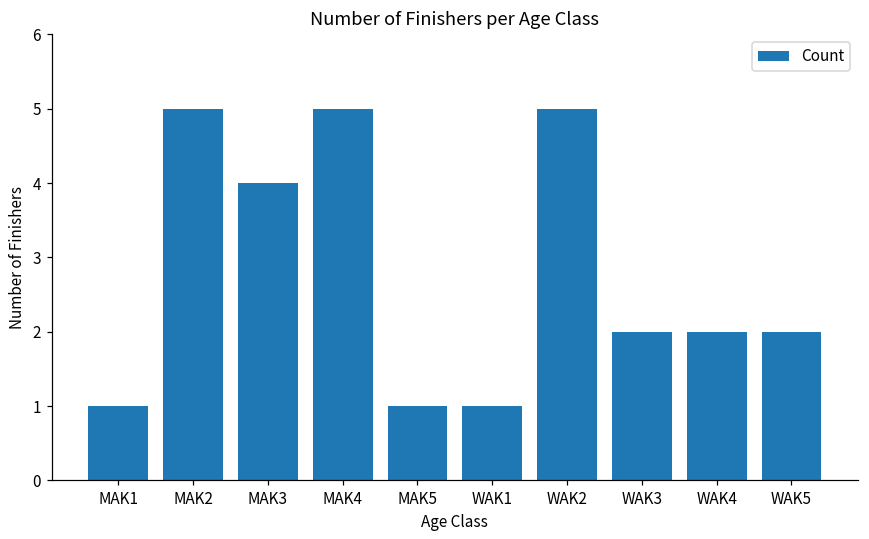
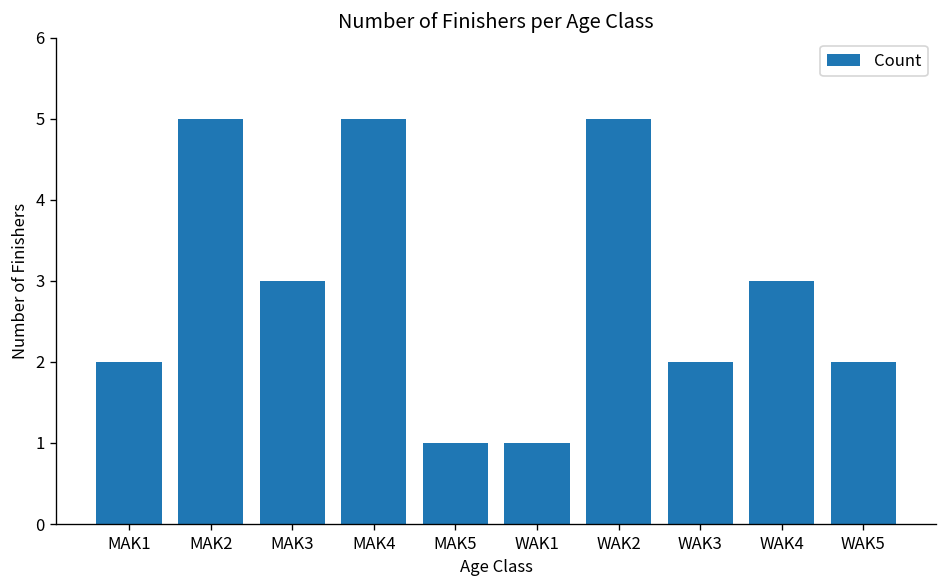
MAK1: 1 -> 2
MAK3: 4 -> 3
WAK4: 2 -> 3
